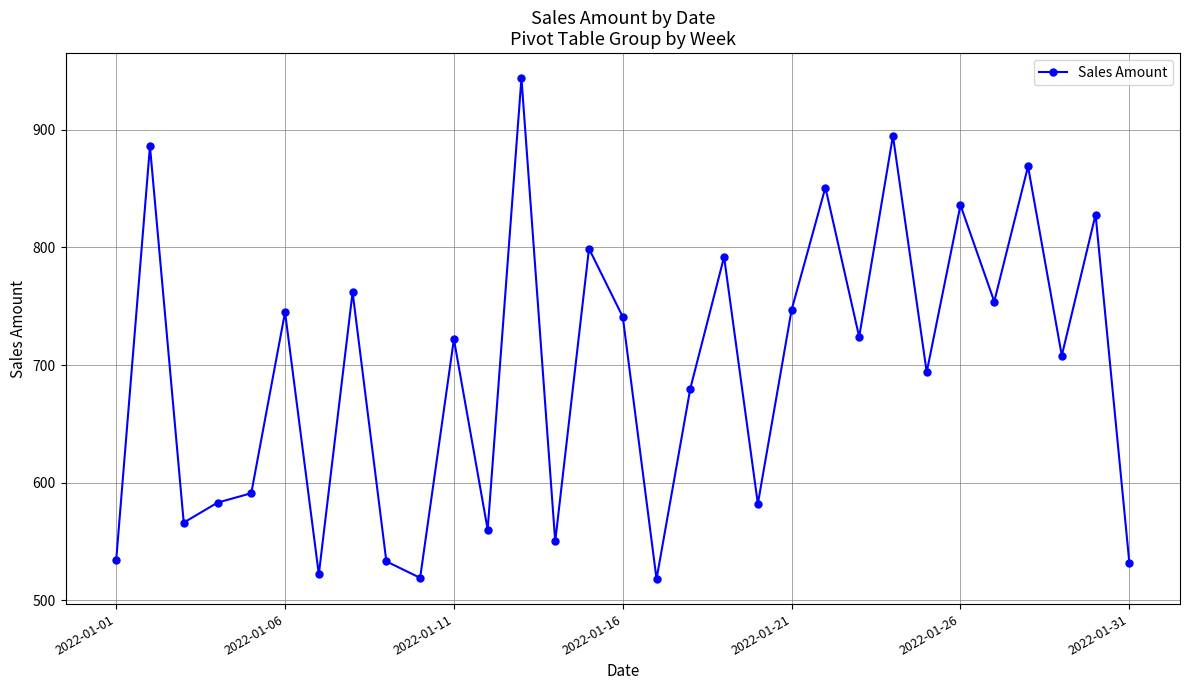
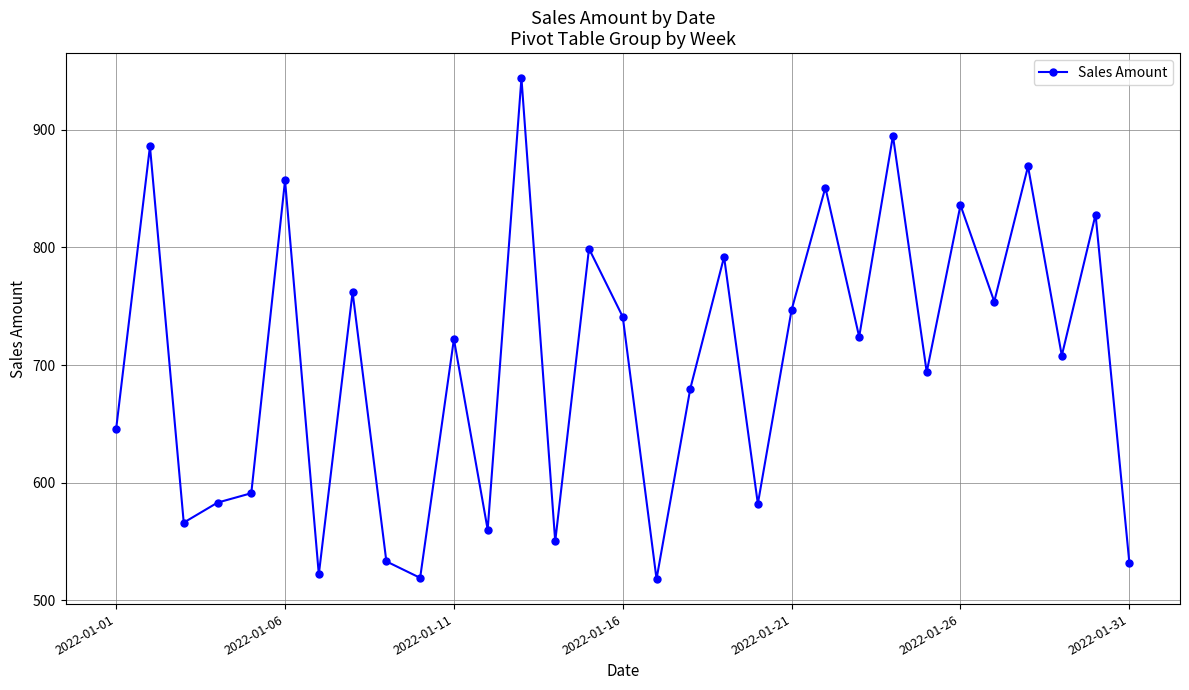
2022-01-01: 534 -> 646
2022-01-06: 745 -> 857
